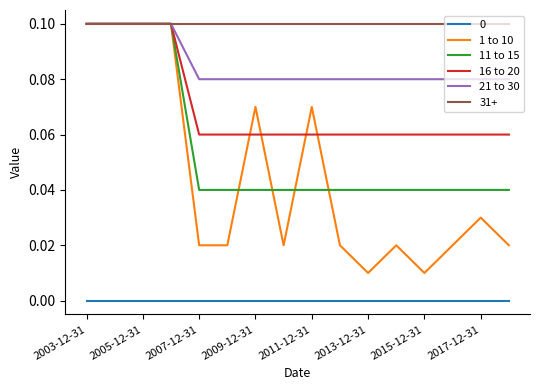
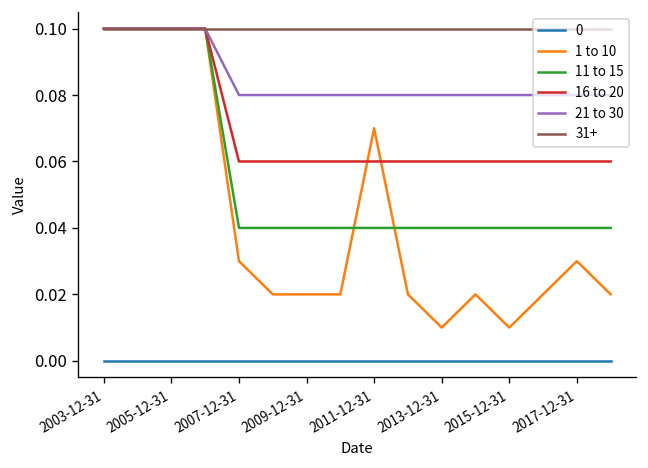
1 to 10, 2007-12-31: 0.02 -> 0.03
1 to 10, 2009-12-31: 0.07 -> 0.02
